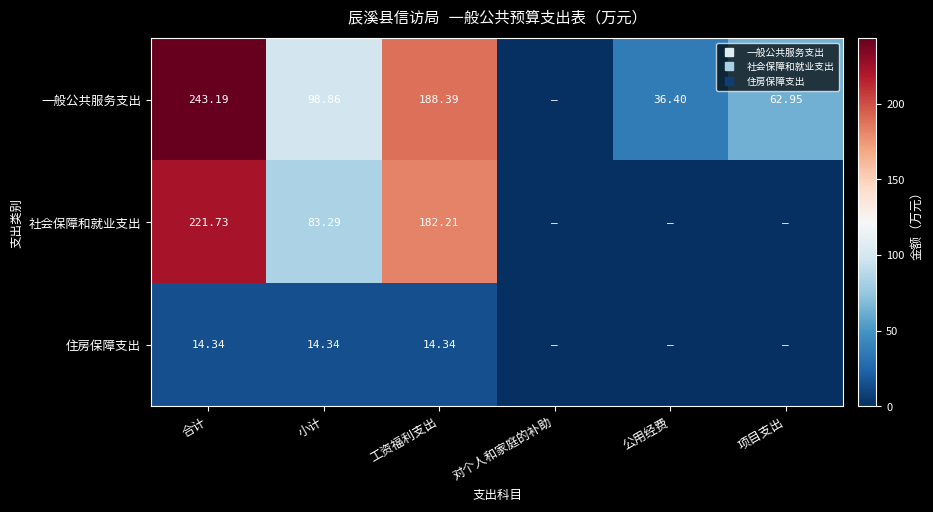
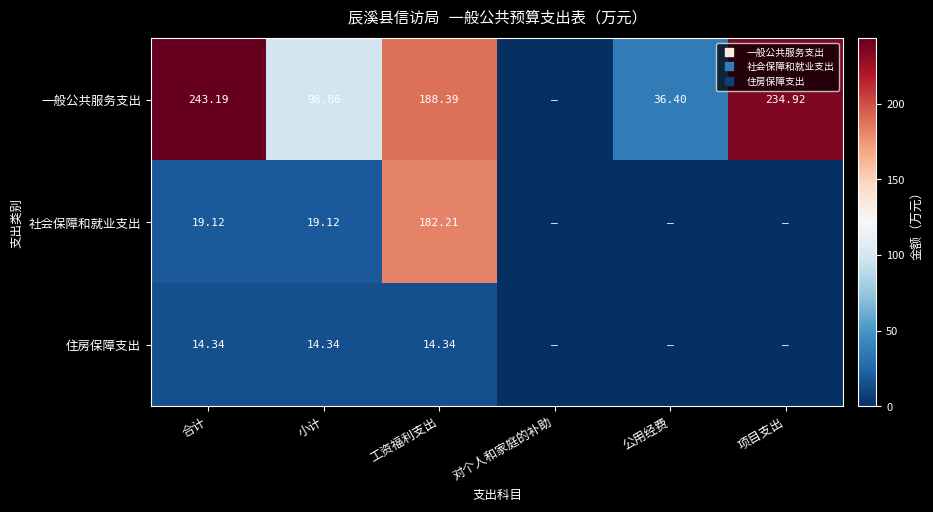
一般公共服务支出, 项目支出: 62.95 -> 234.92
社会保障和就业支出, 合计: 221.73 -> 19.12
社会保障和就业支出, 小计: 83.29 -> 19.12
